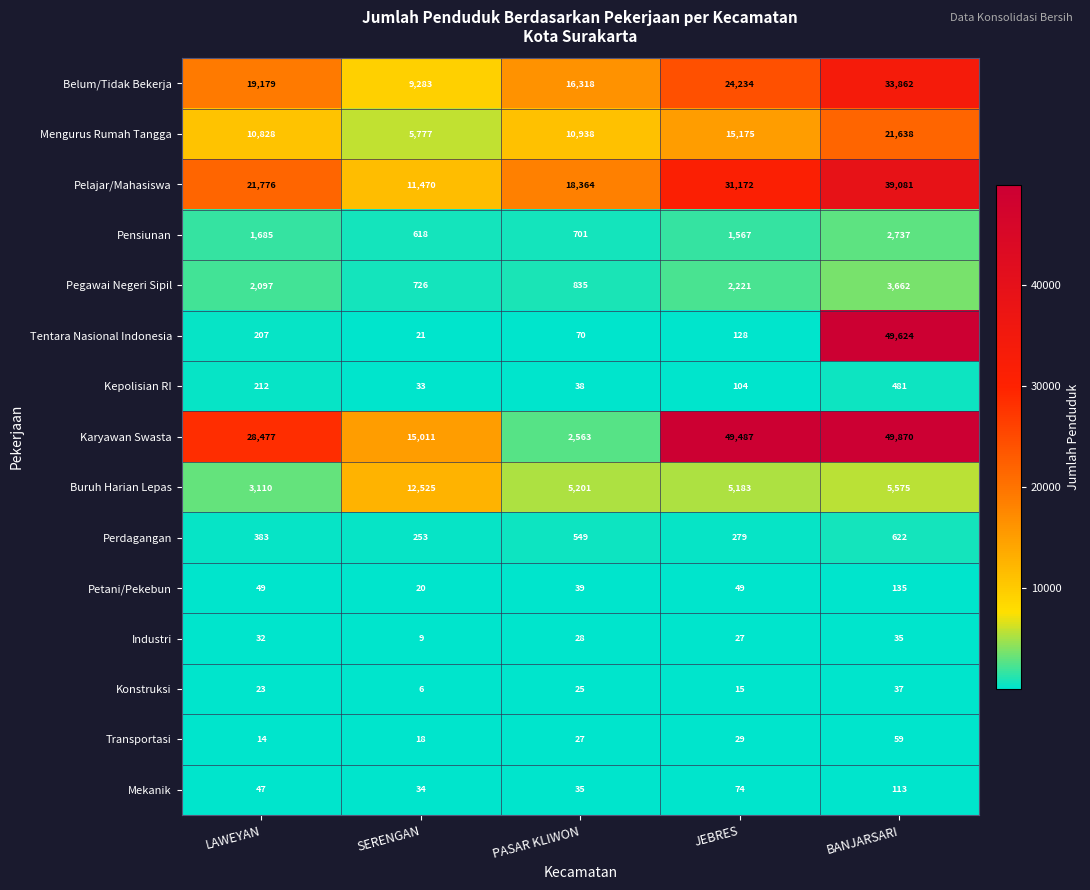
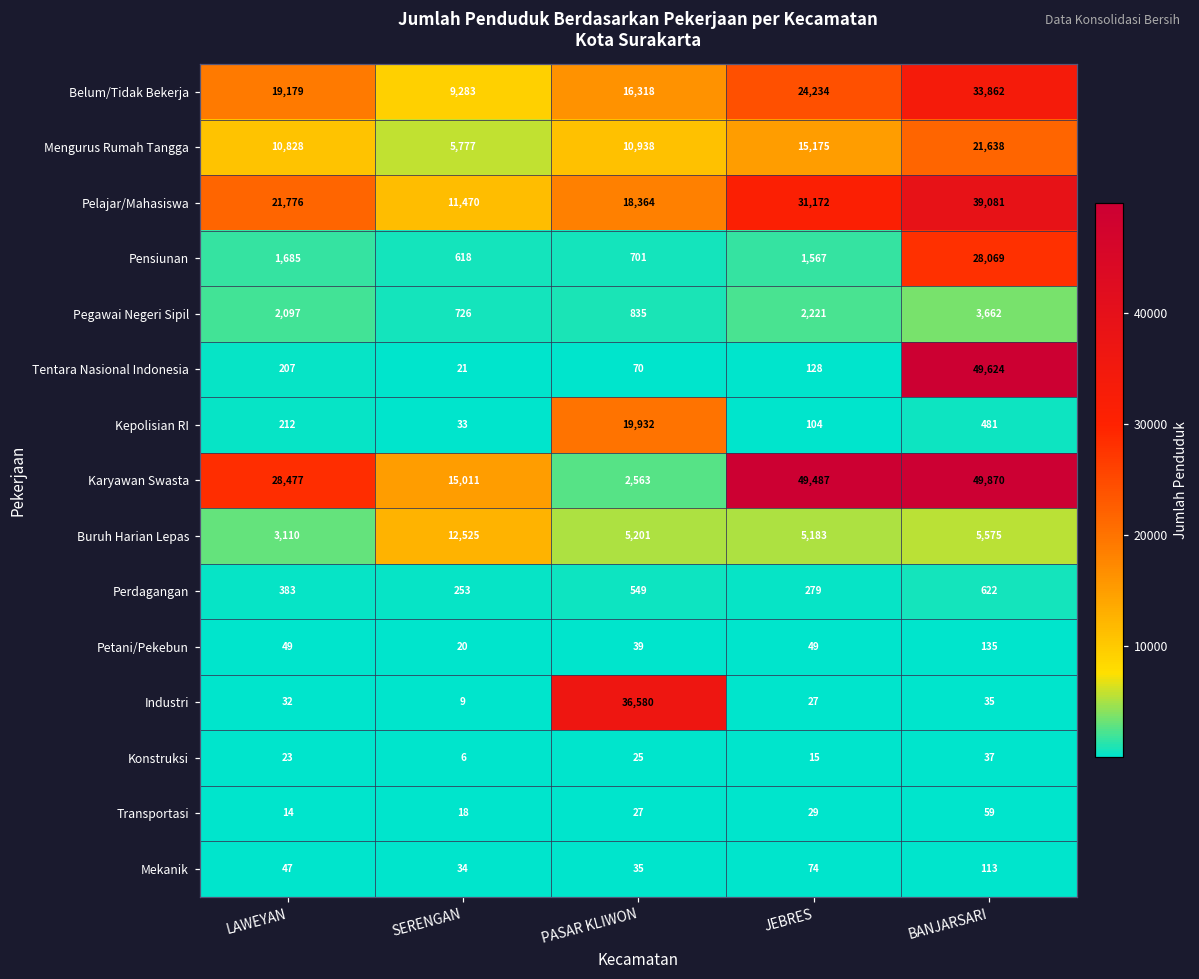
Pensiunan, BANJARSARI: 2,737 -> 28,069
Kepolisian RI, PASAR KLIWON: 38 -> 19,932
Industri, PASAR KLIWON: 28 -> 36,580
